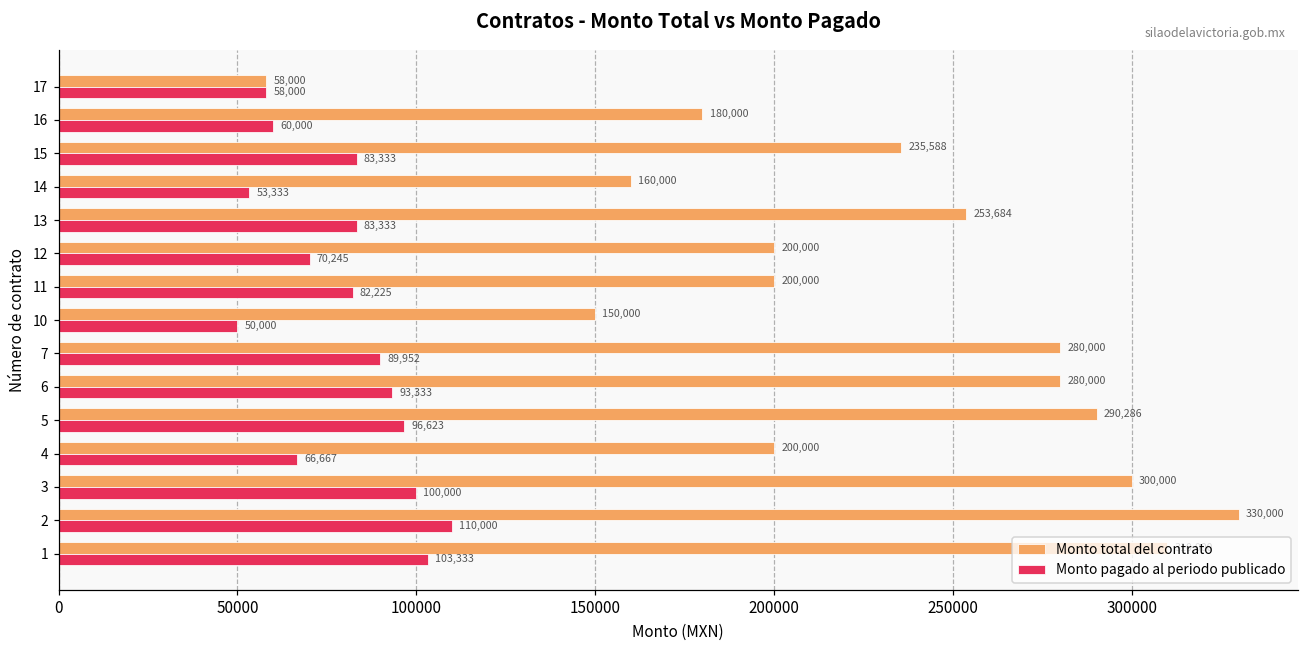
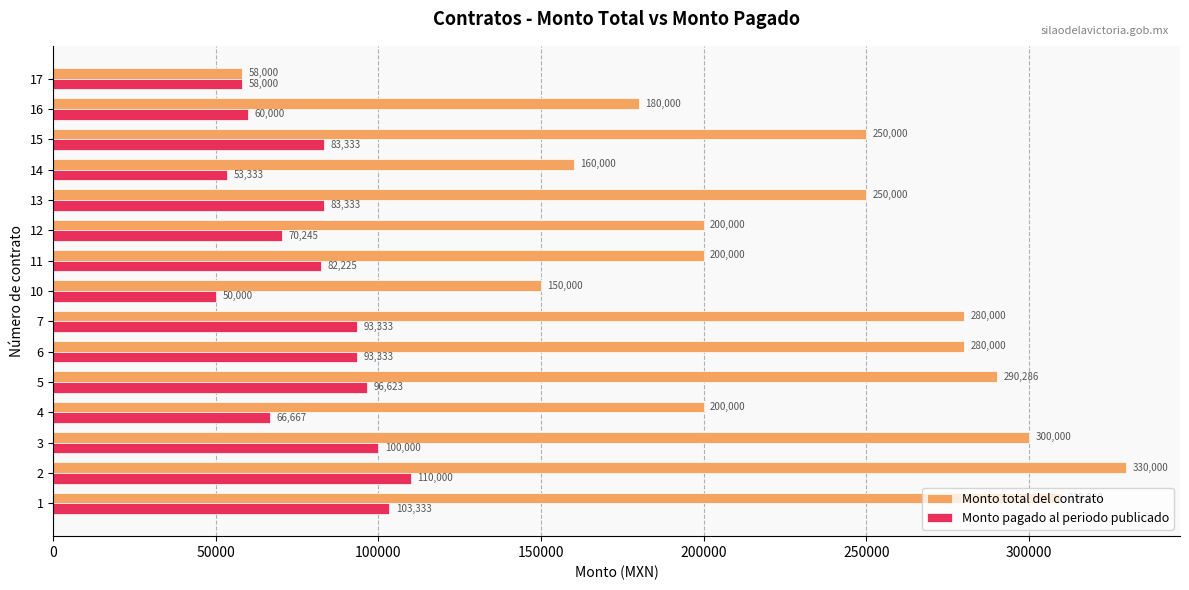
Monto total del contrato, 15: 235,588 -> 250,000
Monto total del contrato, 13: 253,684 -> 250,000
Monto pagado al periodo publicado, 7: 89,952 -> 93,333
